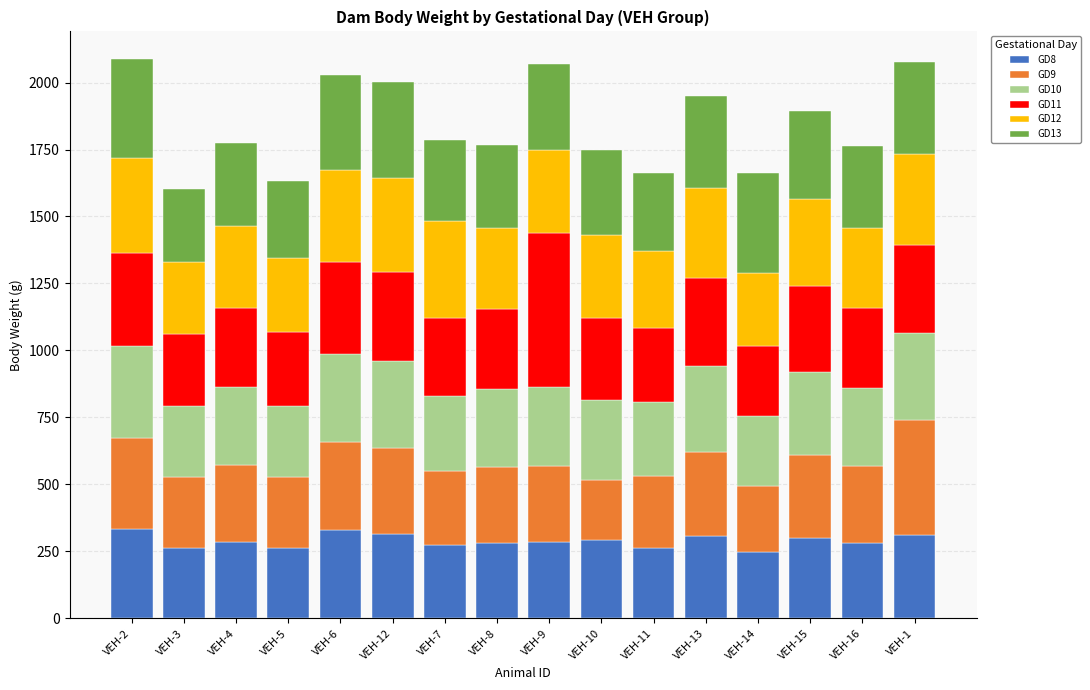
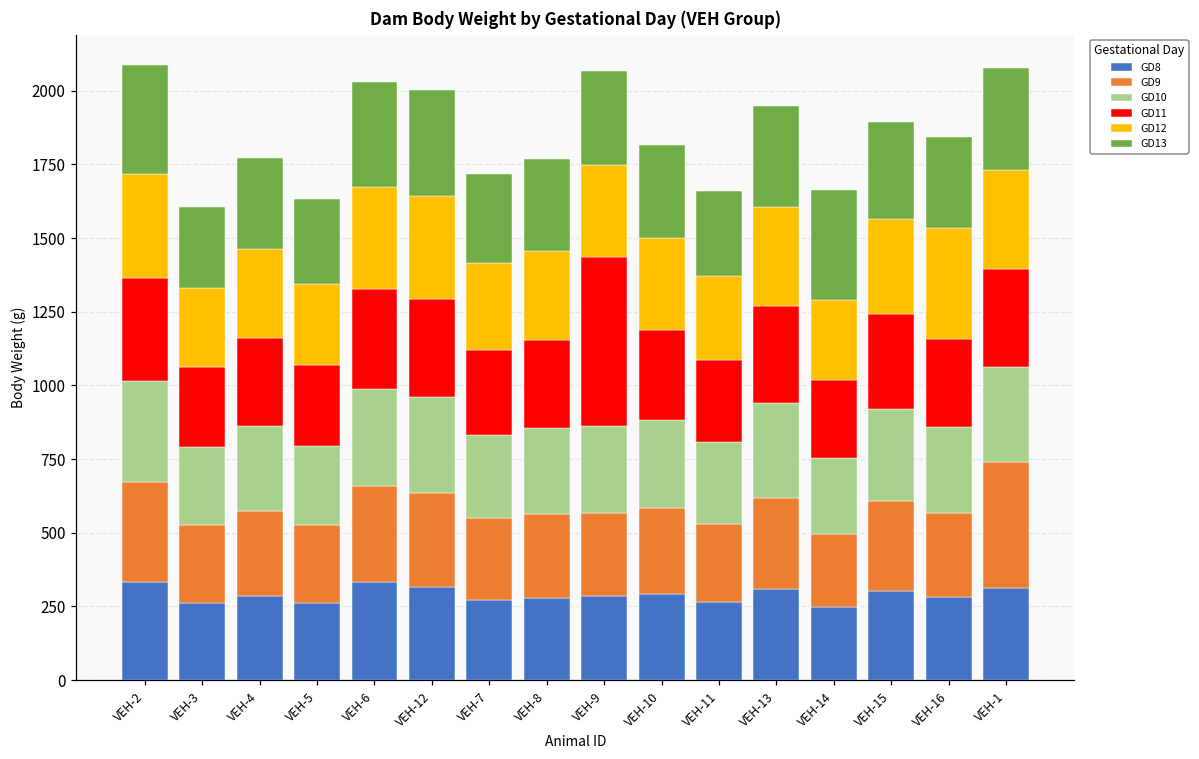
GD12, VEH-7: 360 -> 300
GD9, VEH-10: 220 -> 290
GD12, VEH-16: 300 -> 380
